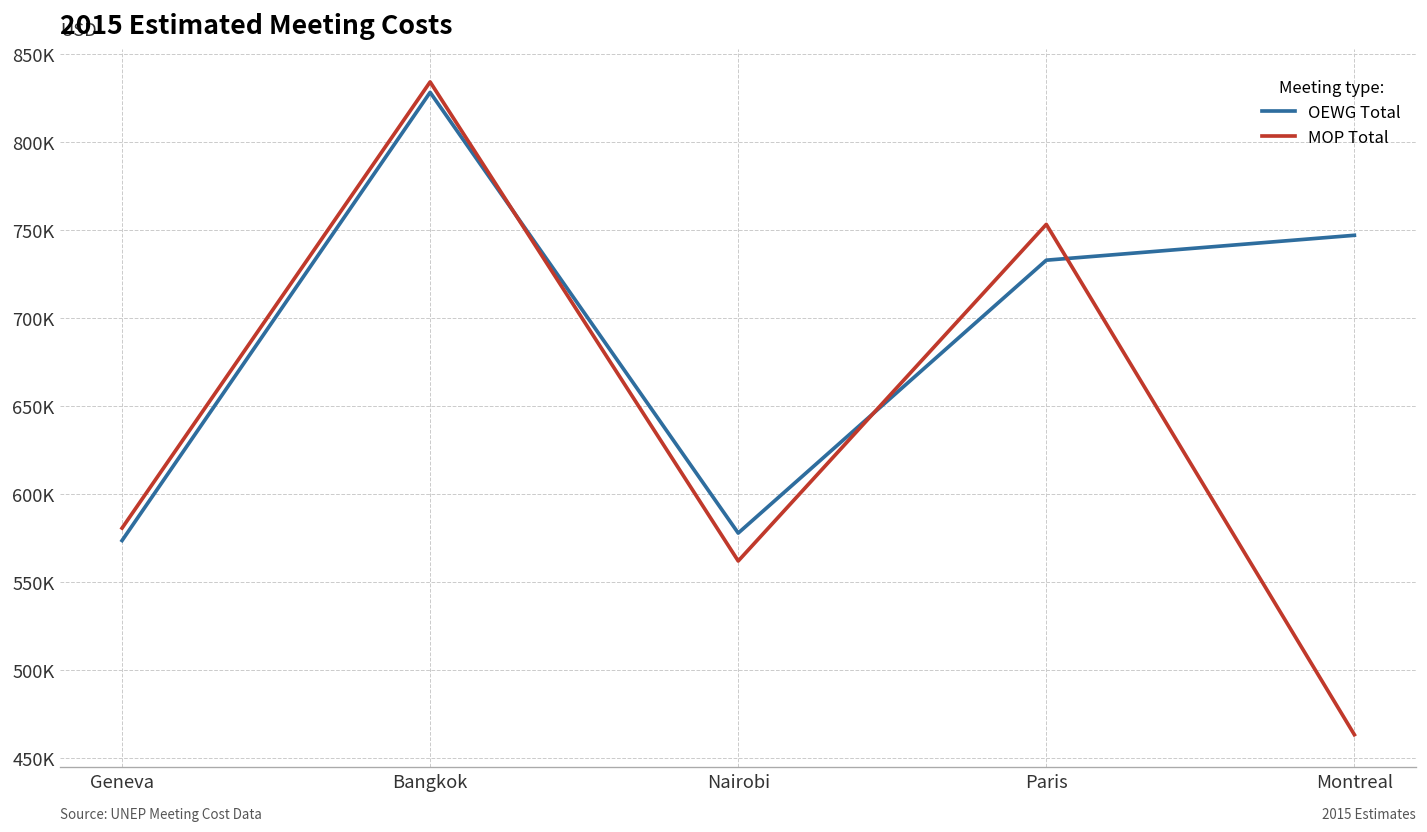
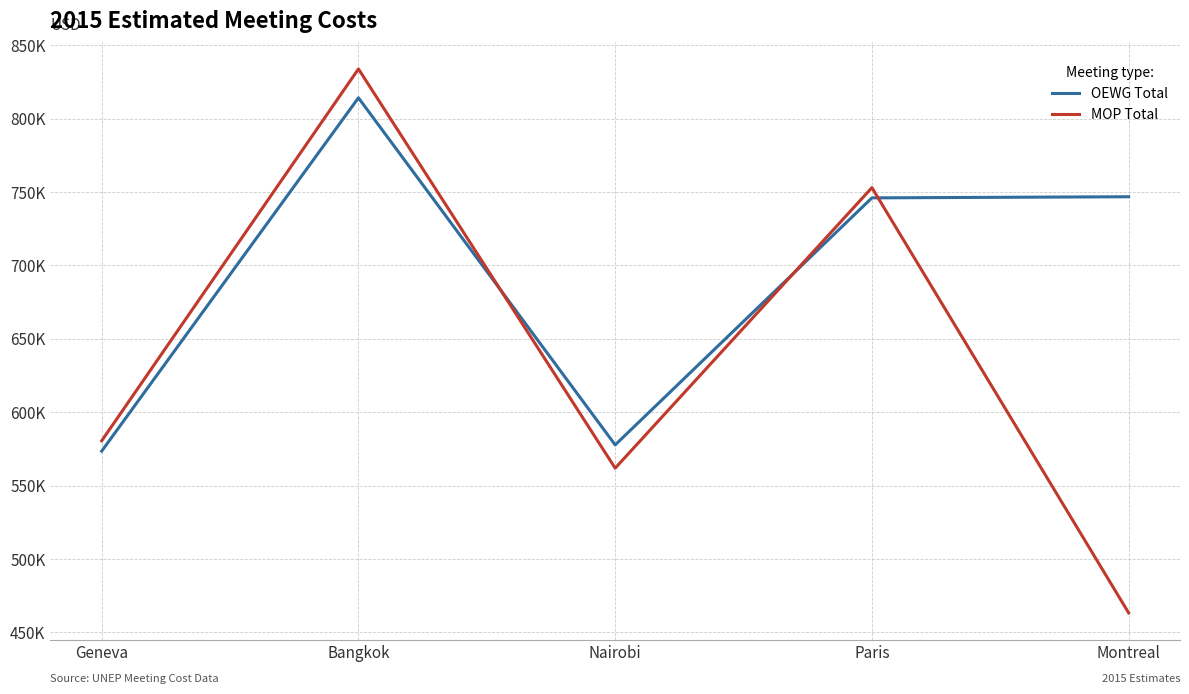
OEWG Total, Bangkok: 828000 -> 814000
OEWG Total, Paris: 733000 -> 746000
